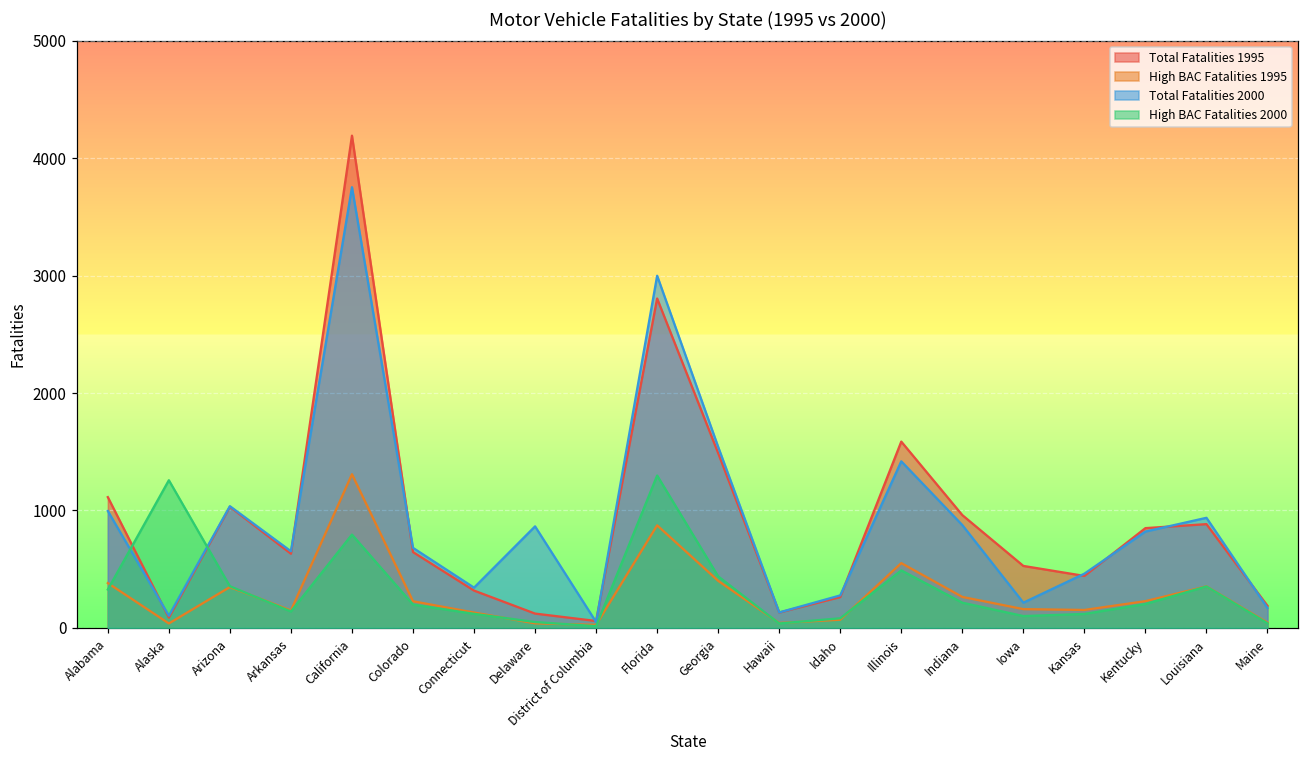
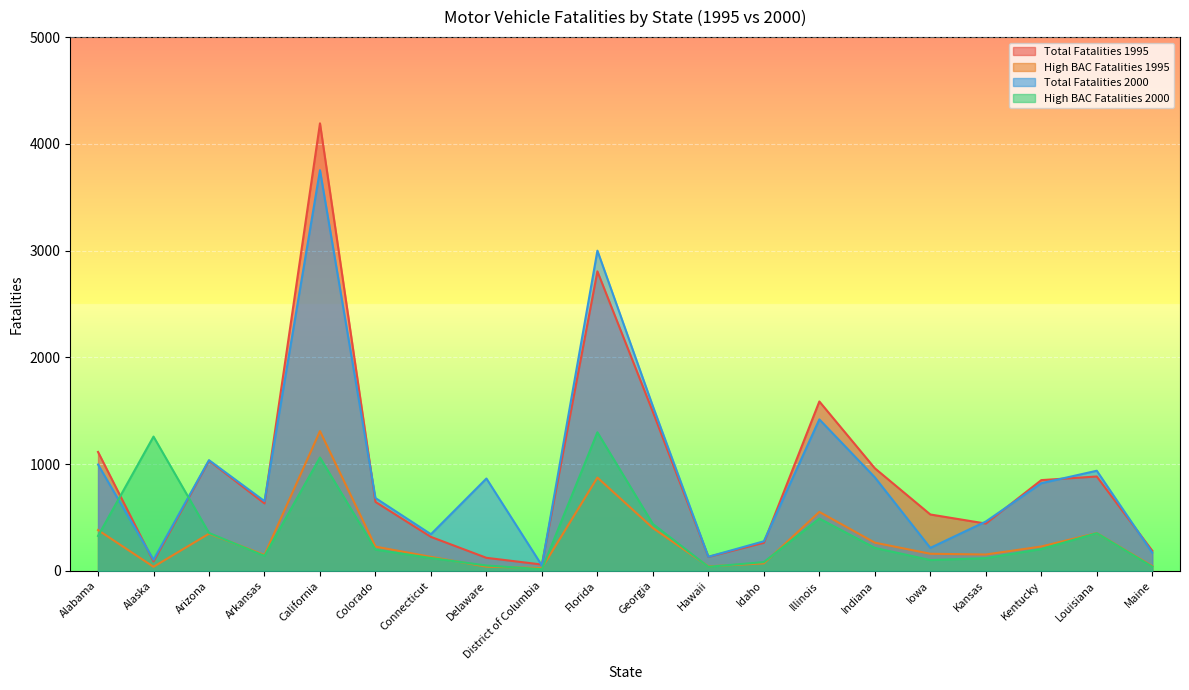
High BAC Fatalities 2000, California: 790 -> 1060
